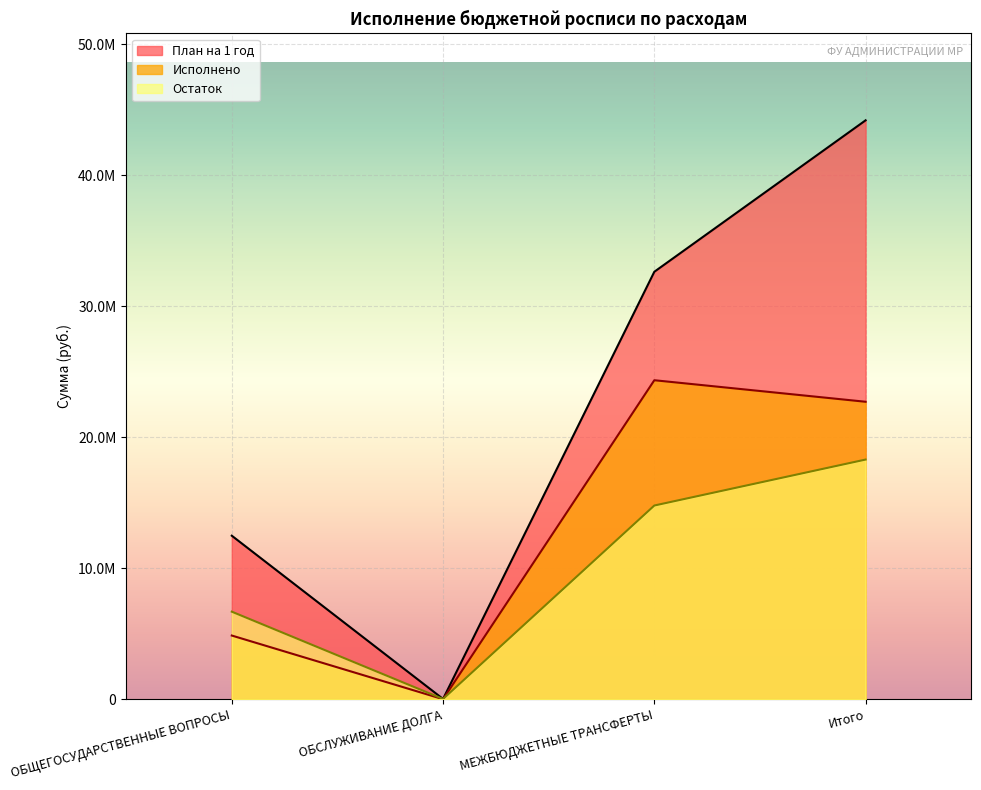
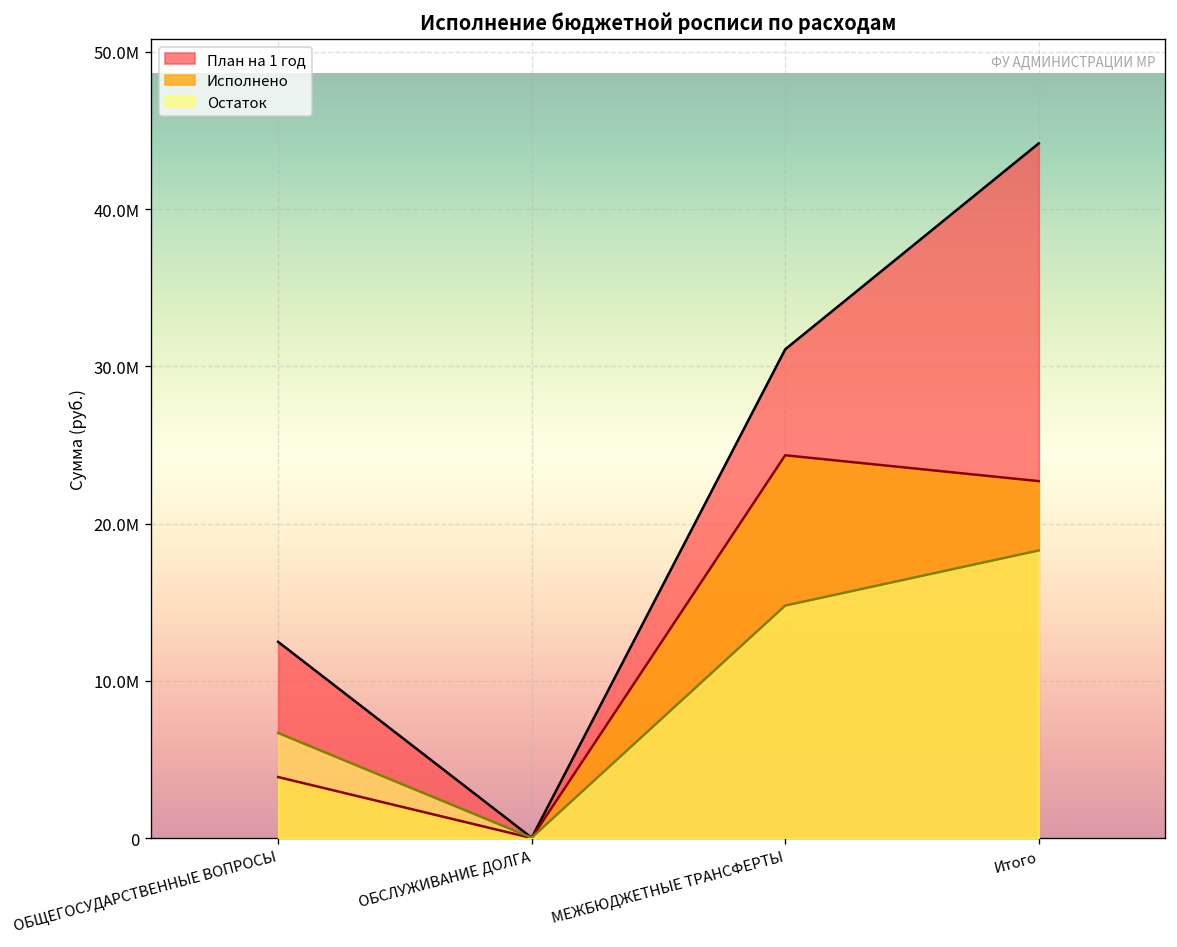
Исполнено, ОБЩЕГОСУДАРСТВЕННЫЕ ВОПРОСЫ: 4900000 -> 3900000
План на 1 год, МЕЖБЮДЖЕТНЫЕ ТРАНСФЕРТЫ: 32600000 -> 31100000
